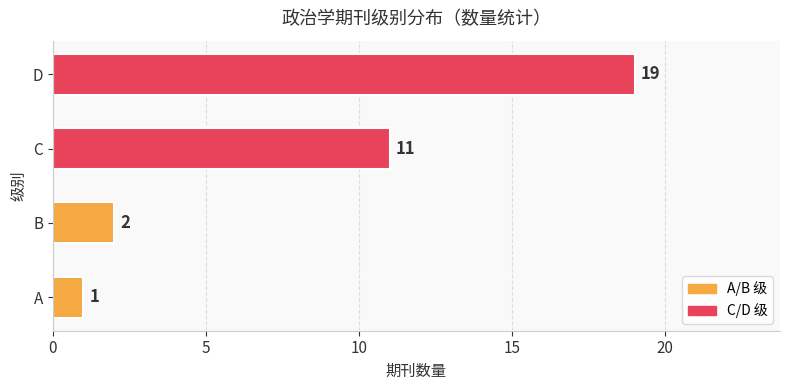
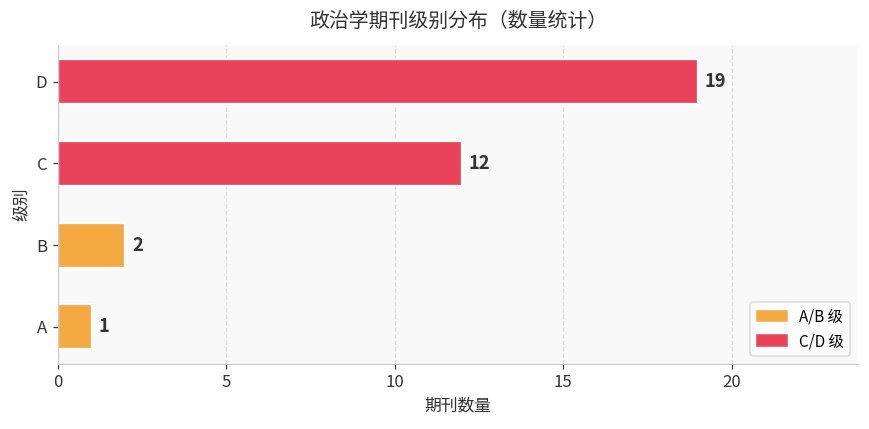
C: 11 -> 12
